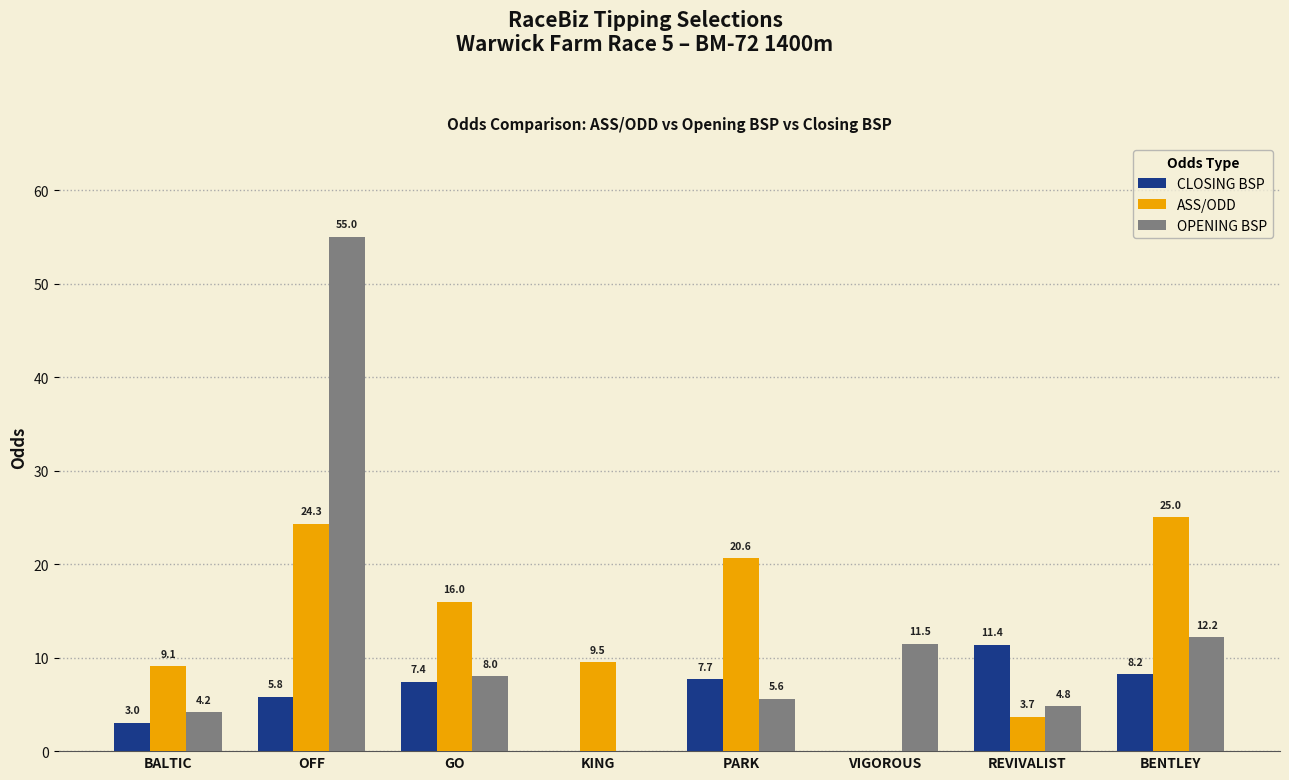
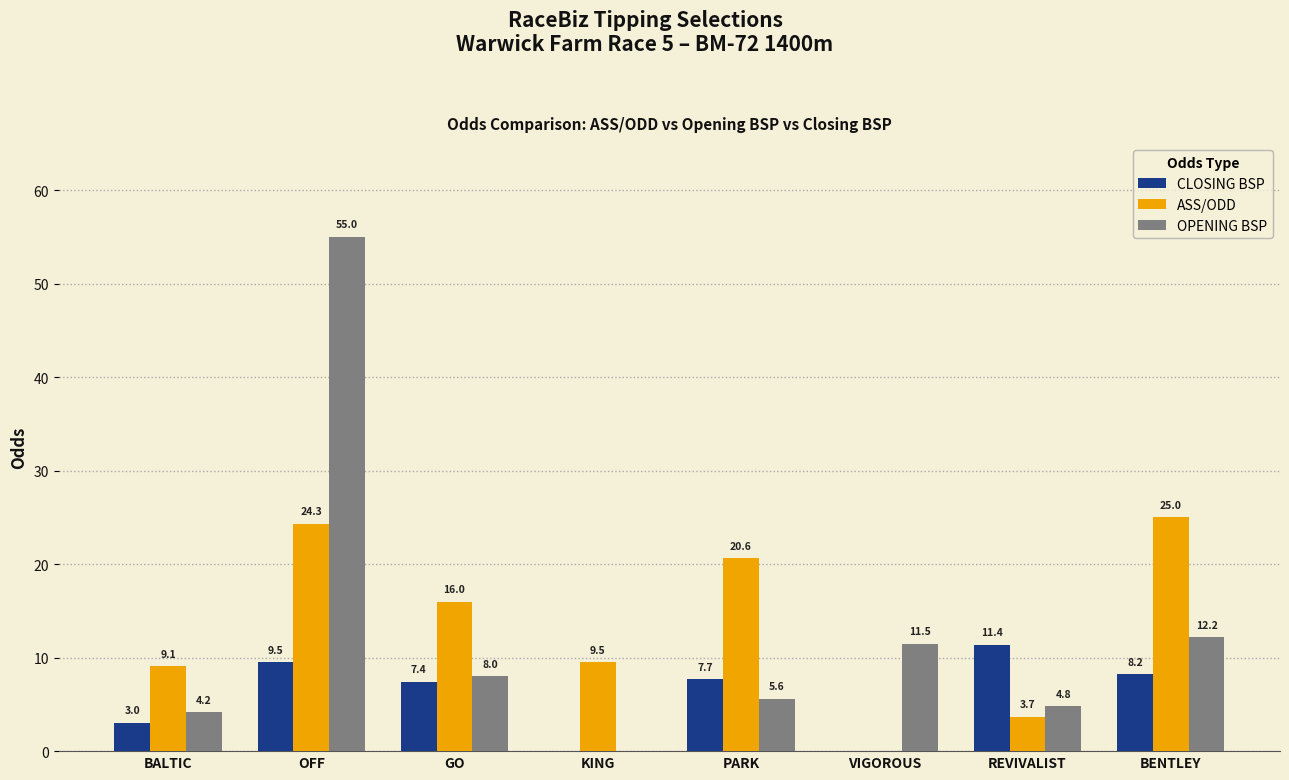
CLOSING BSP, OFF: 5.8 -> 9.5
